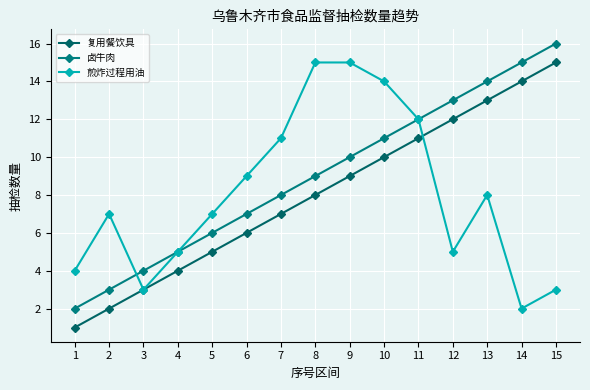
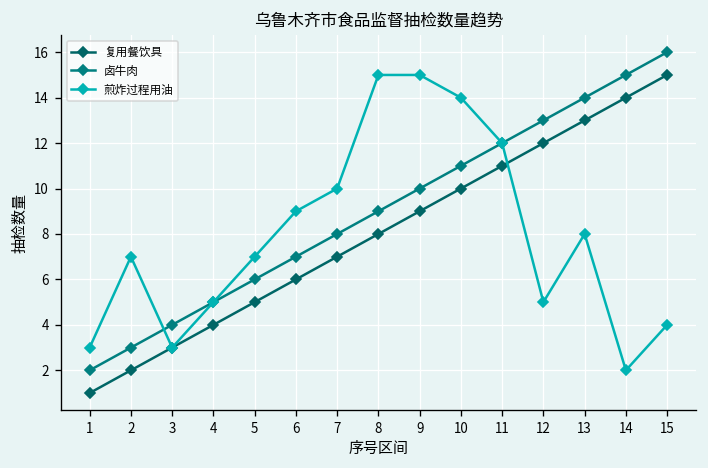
煎炸过程用油, 1: 4 -> 3
煎炸过程用油, 7: 11 -> 10
煎炸过程用油, 15: 3 -> 4
